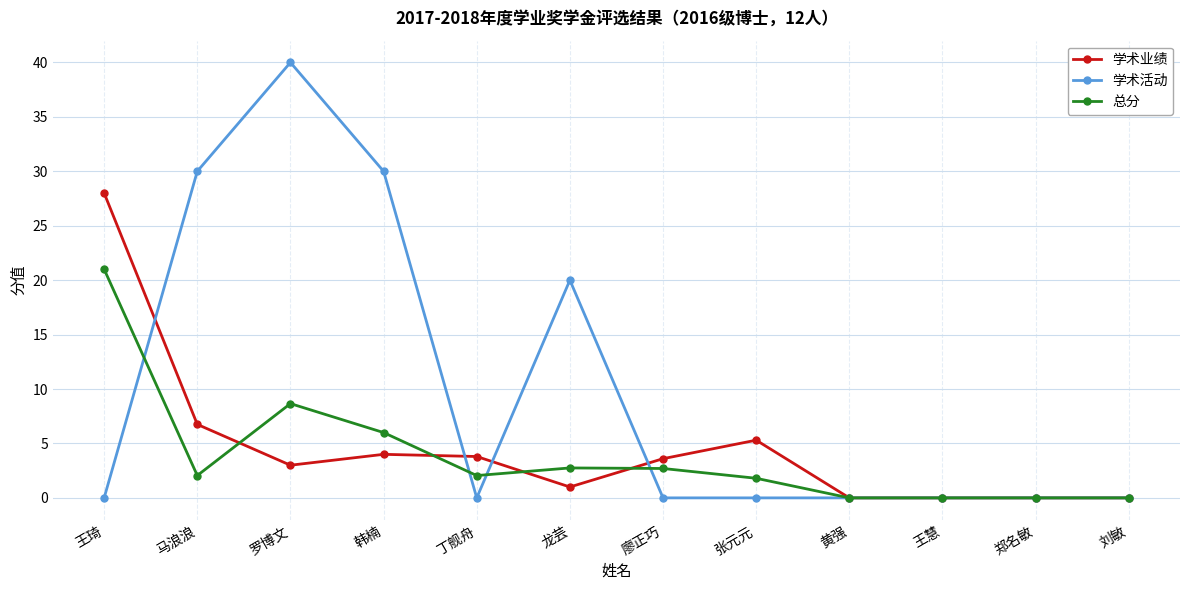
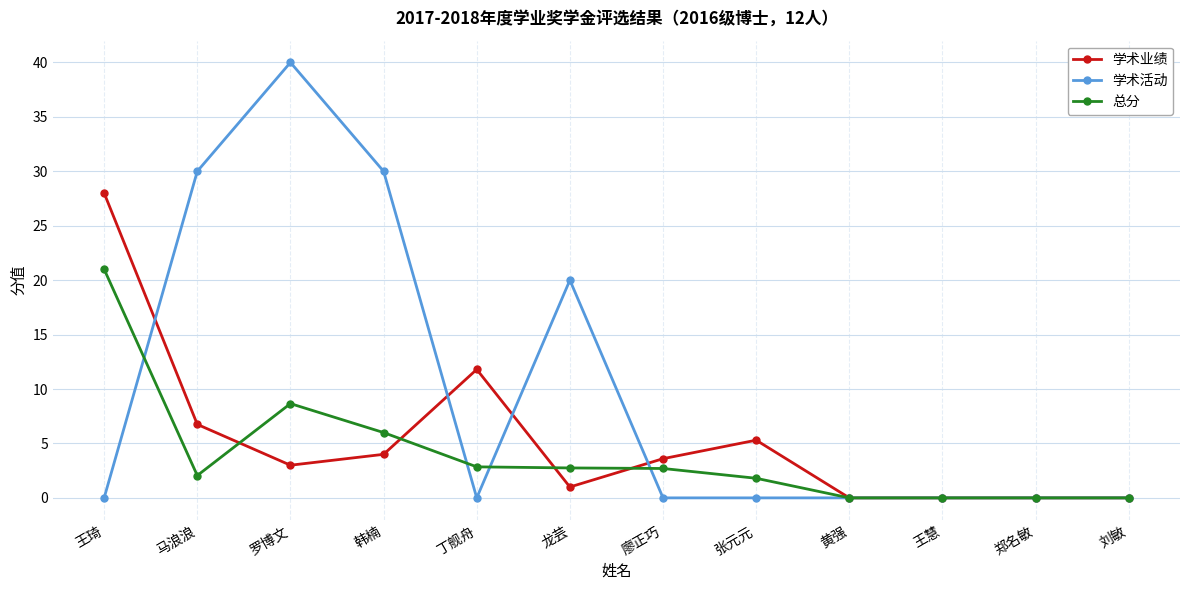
学术业绩, 丁舰舟: 3.8 -> 11.8
总分, 丁舰舟: 2.1 -> 2.9
